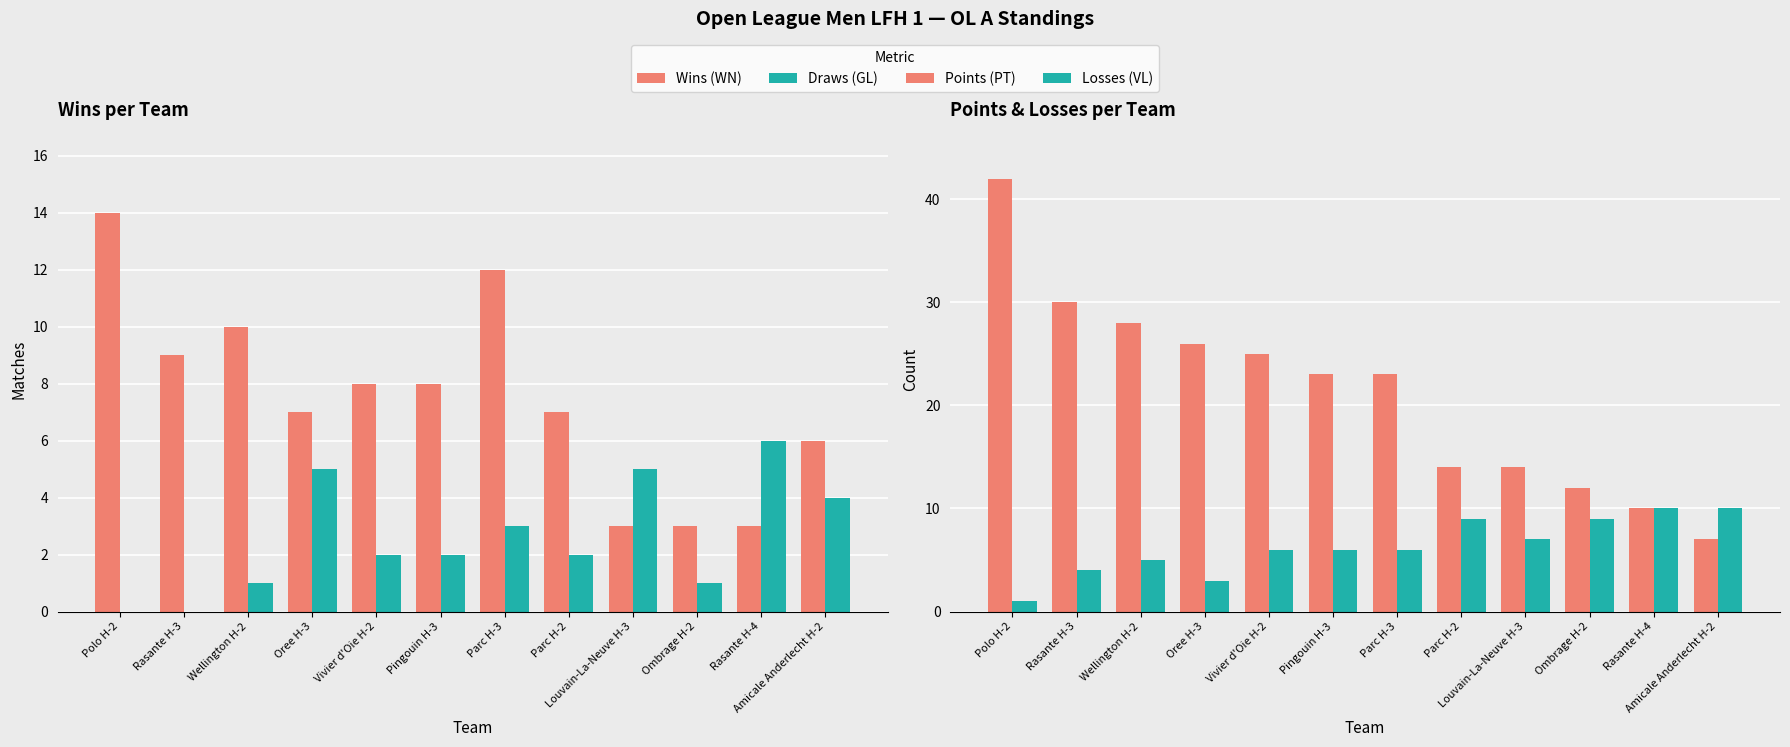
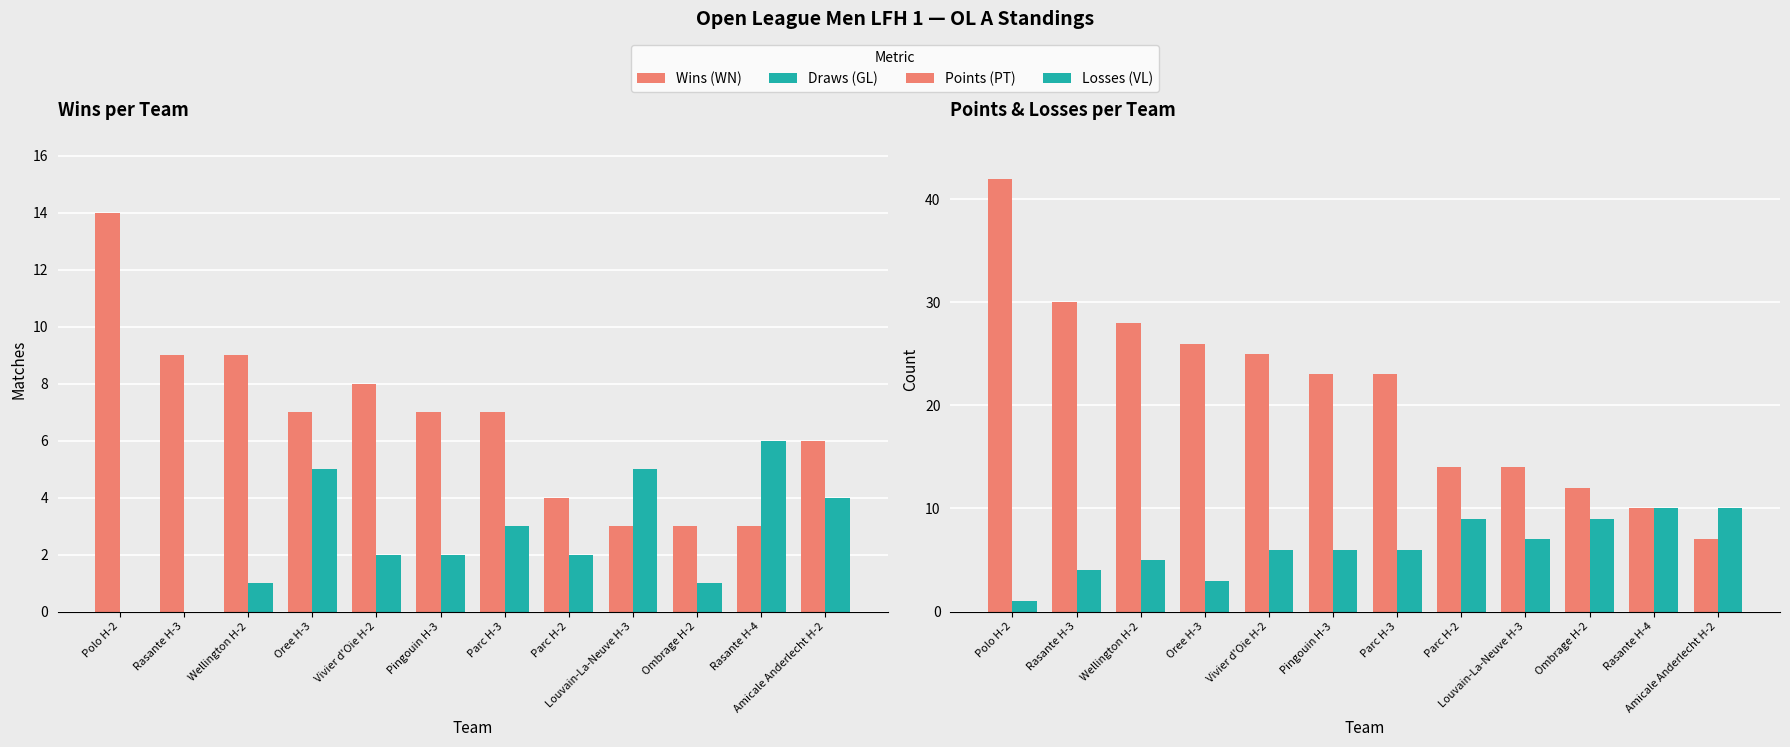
Wins per Team, Wins (WN), Wellington H-2: 10 -> 9
Wins per Team, Wins (WN), Pingouin H-3: 8 -> 7
Wins per Team, Wins (WN), Parc H-3: 12 -> 7
Wins per Team, Wins (WN), Parc H-2: 7 -> 4
